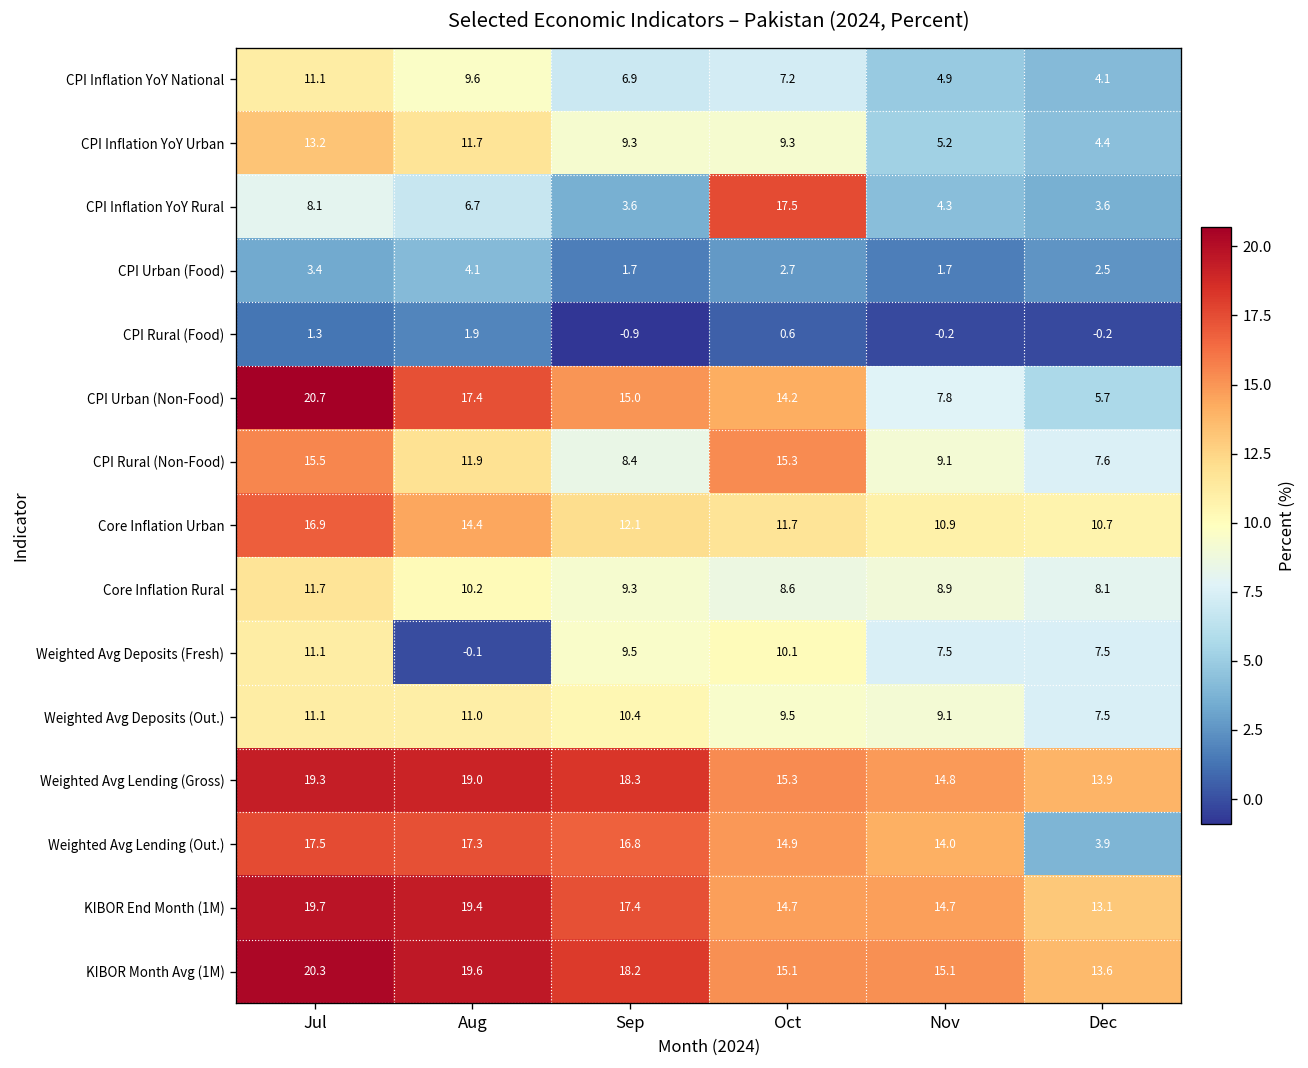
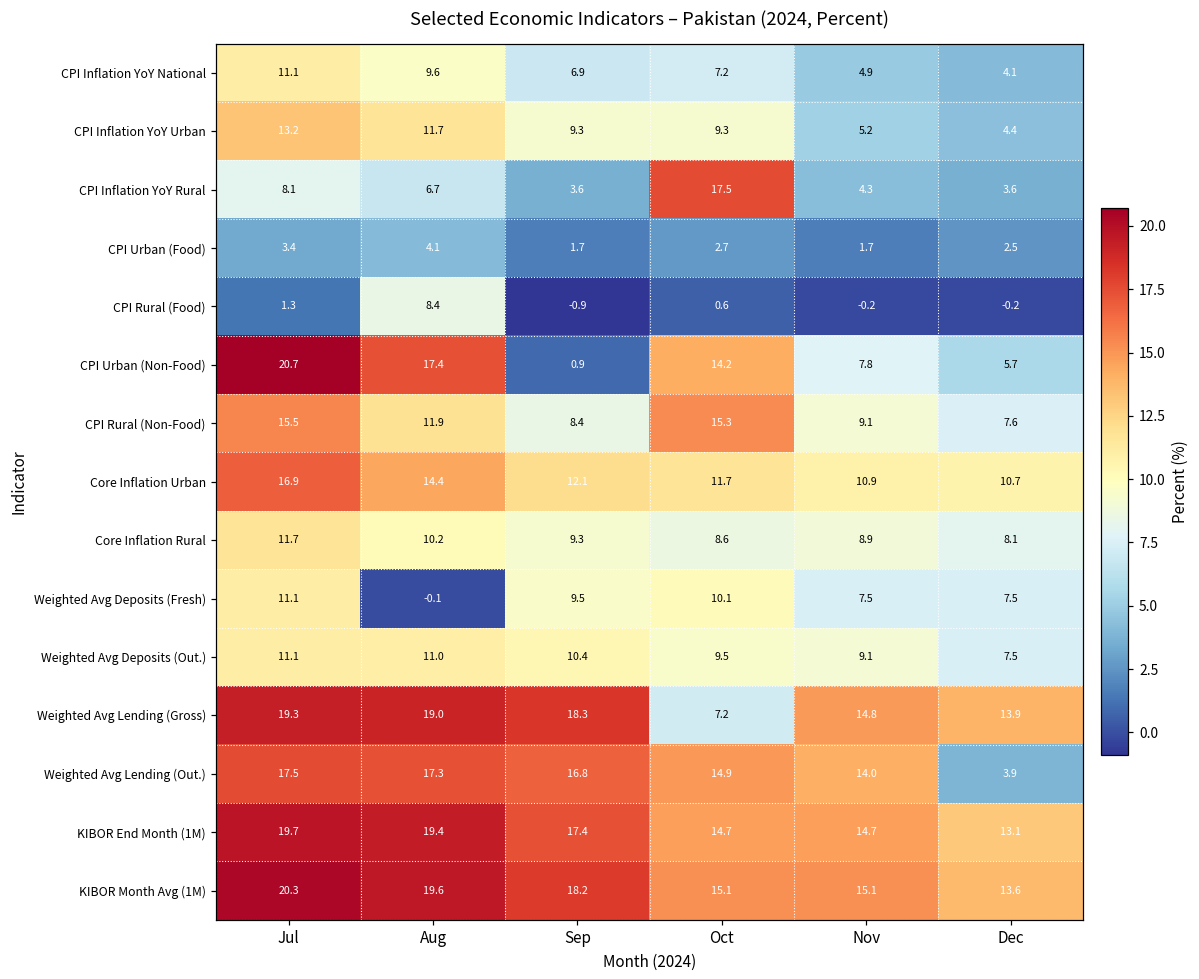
CPI Rural (Food), Aug: 1.9 -> 8.4
CPI Urban (Non-Food), Sep: 15.0 -> 0.9
Weighted Avg Lending (Gross), Oct: 15.3 -> 7.2
